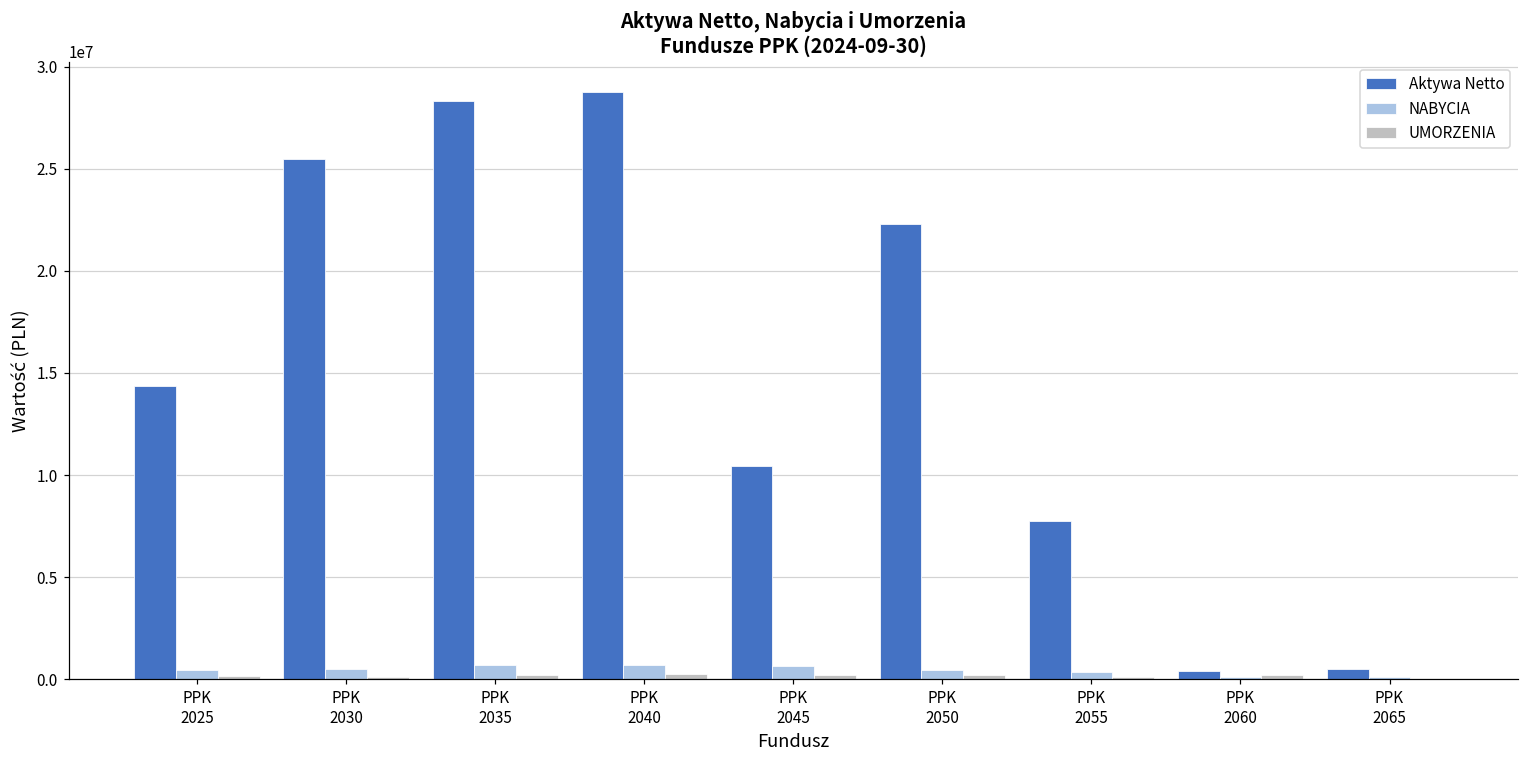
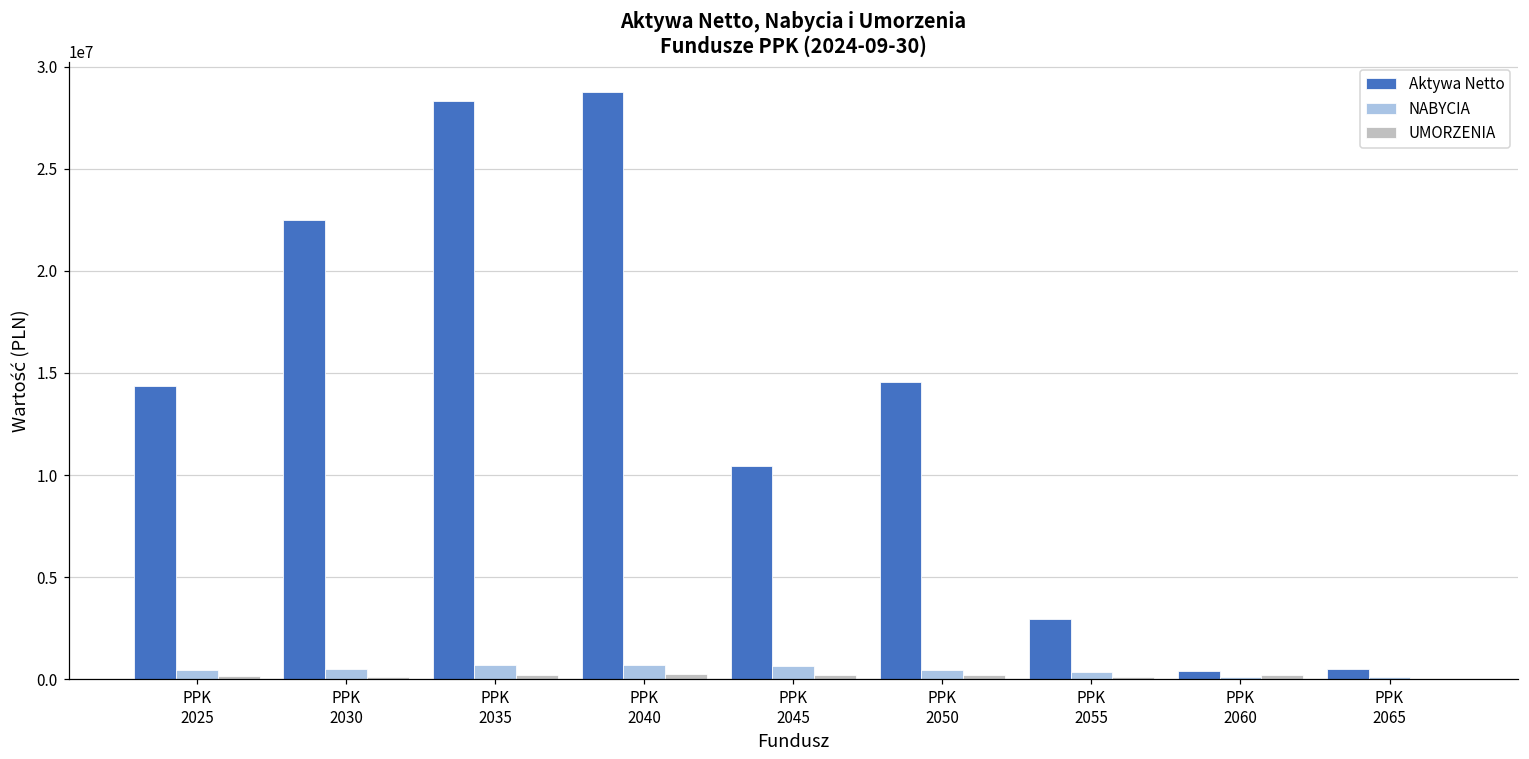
Aktywa Netto, PPK 2030: 25500000 -> 22500000
Aktywa Netto, PPK 2050: 22300000 -> 14600000
Aktywa Netto, PPK 2055: 7700000 -> 2900000
